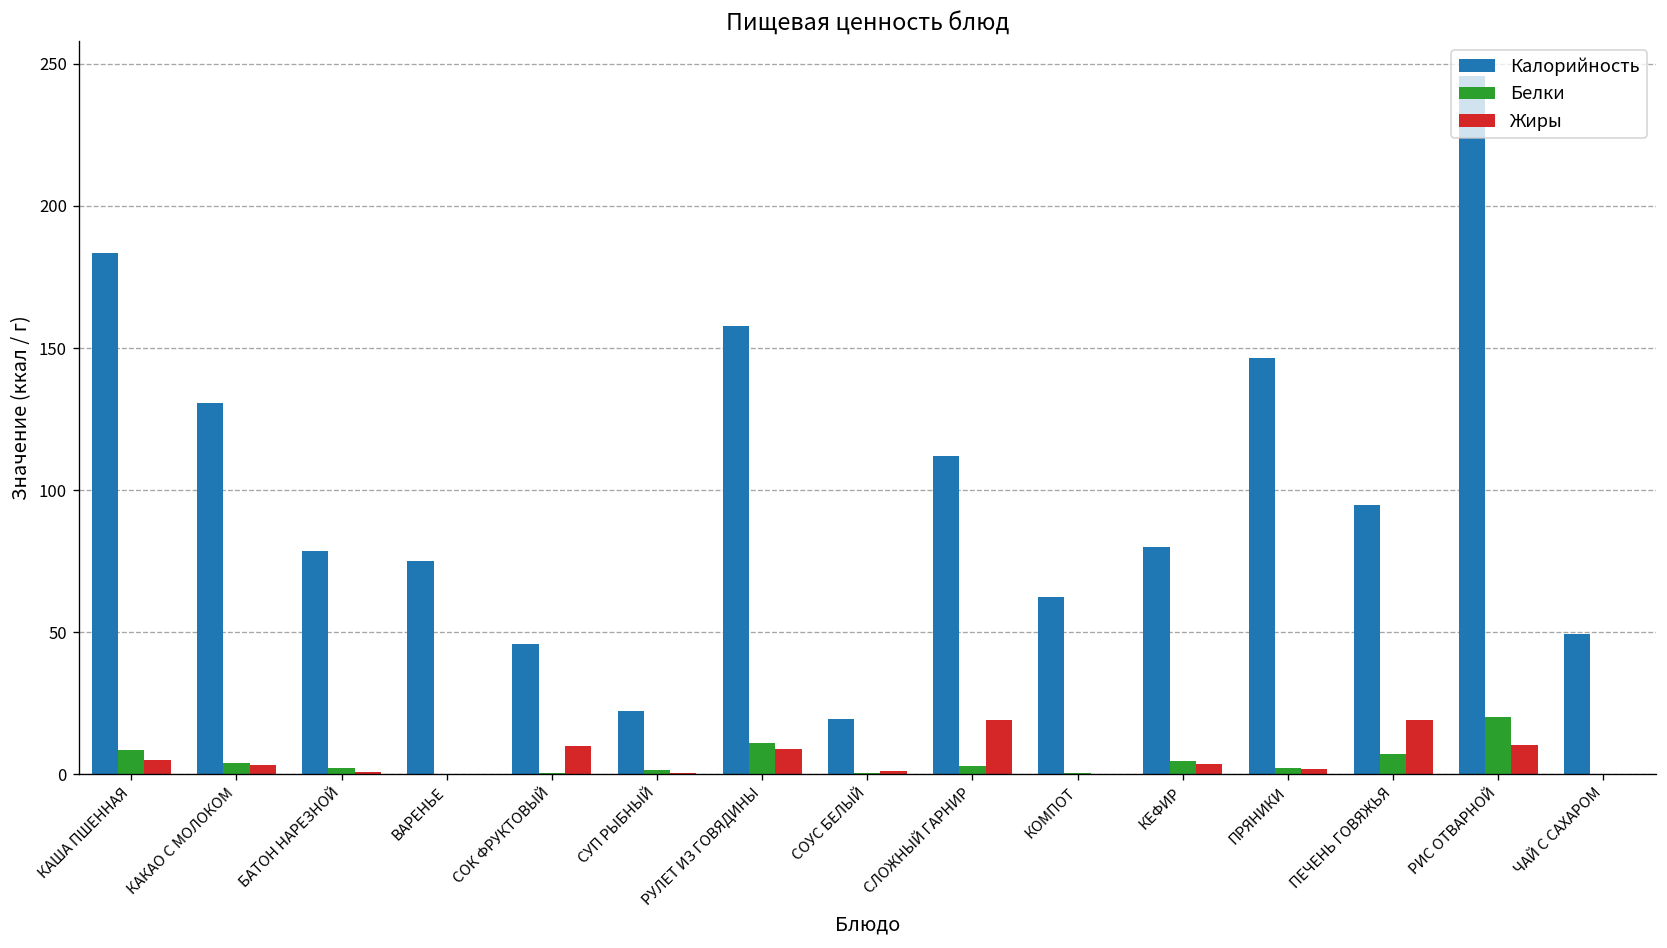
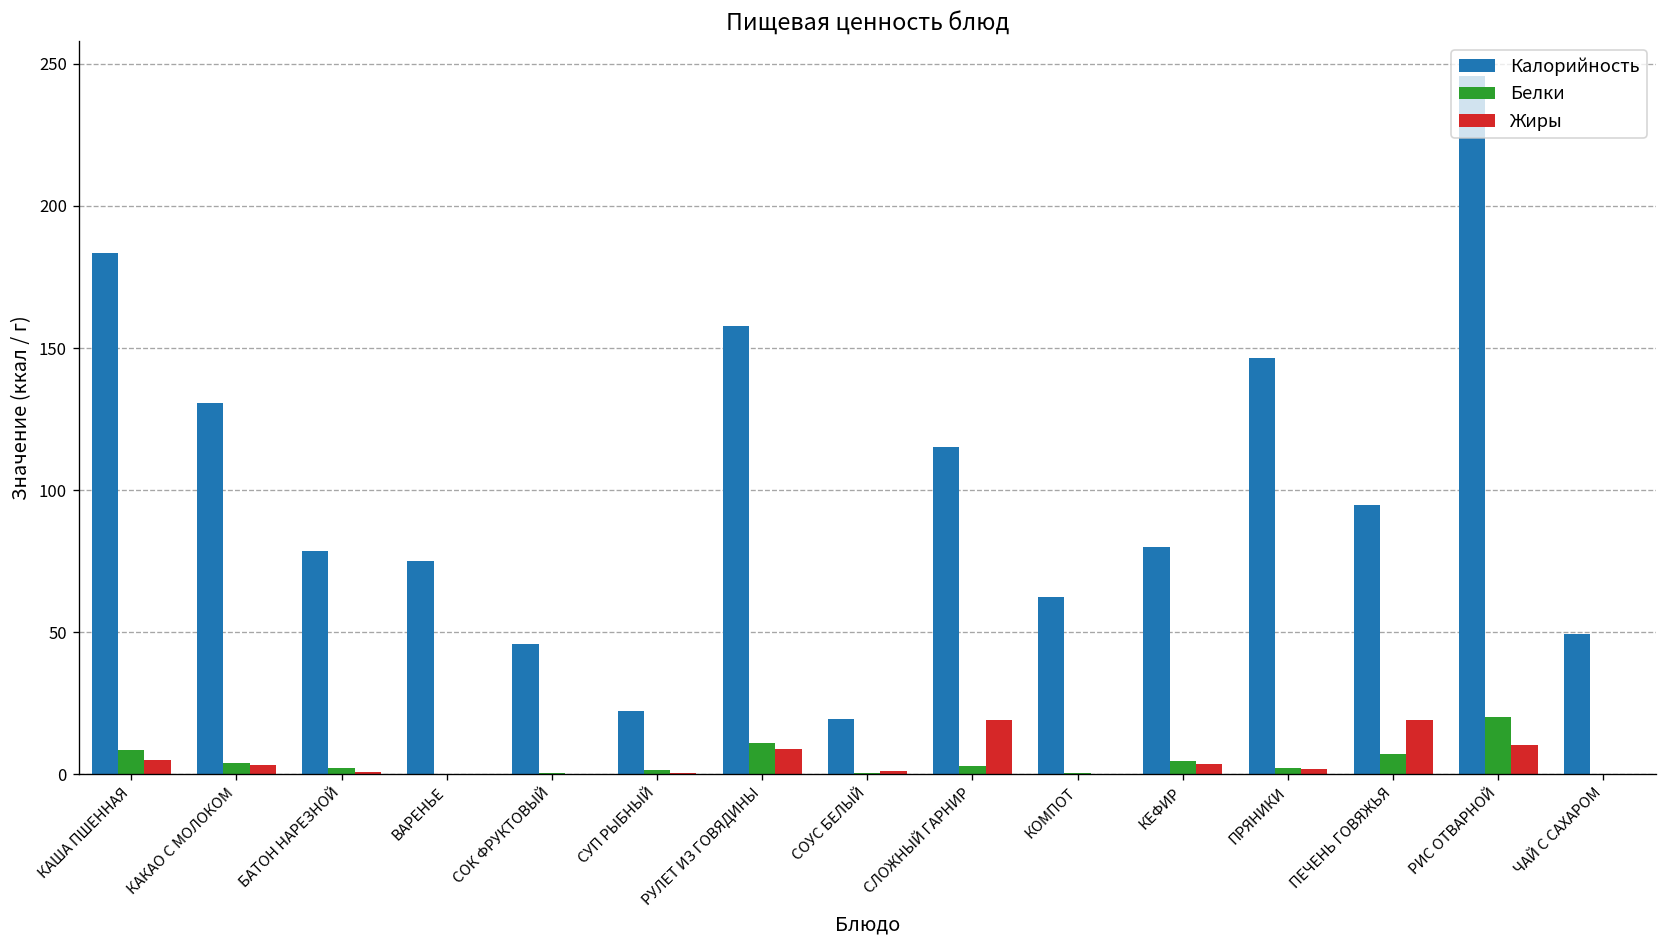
Жиры, СОК ФРУКТОВЫЙ: 10 -> 0
Калорийность, СЛОЖНЫЙ ГАРНИР: 112 -> 115
